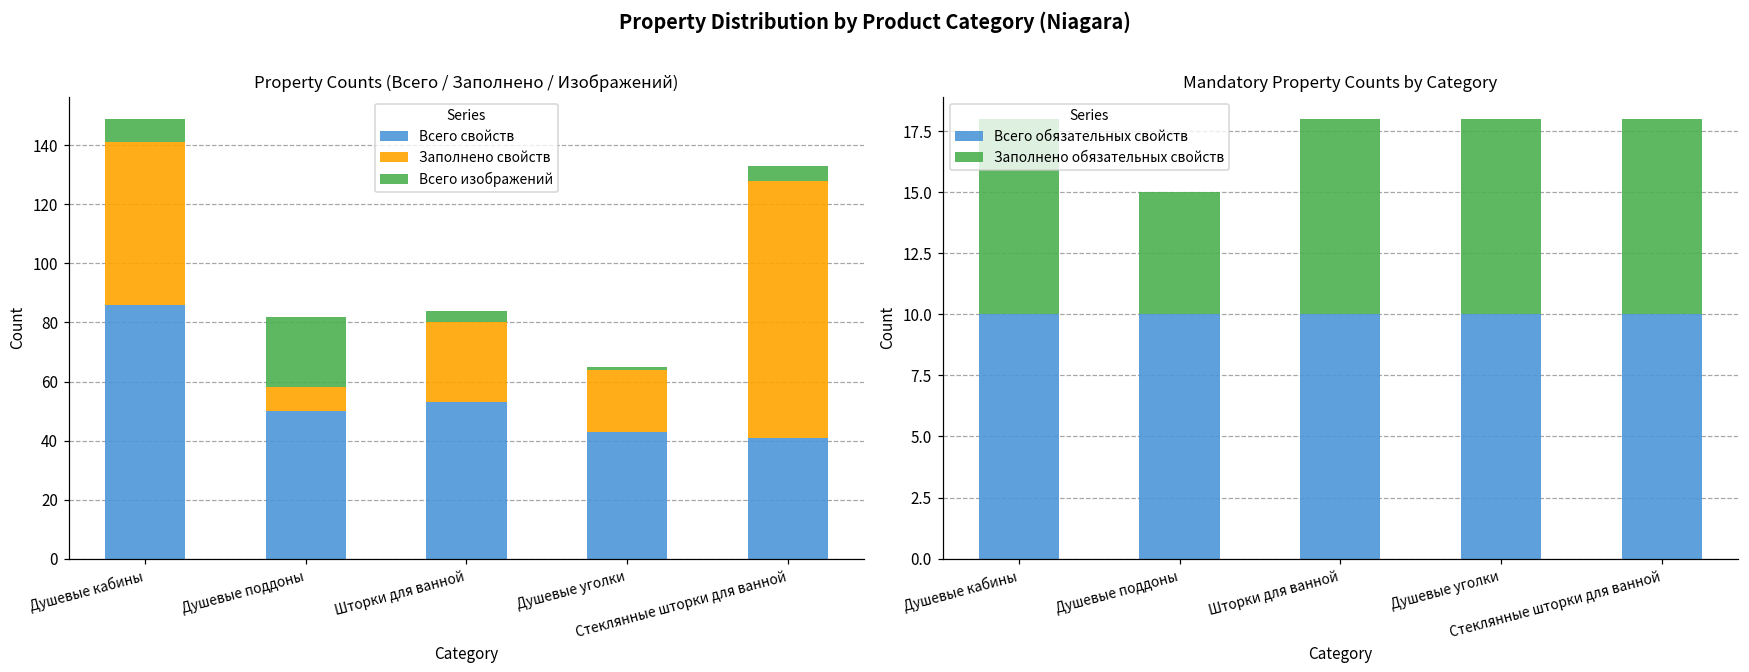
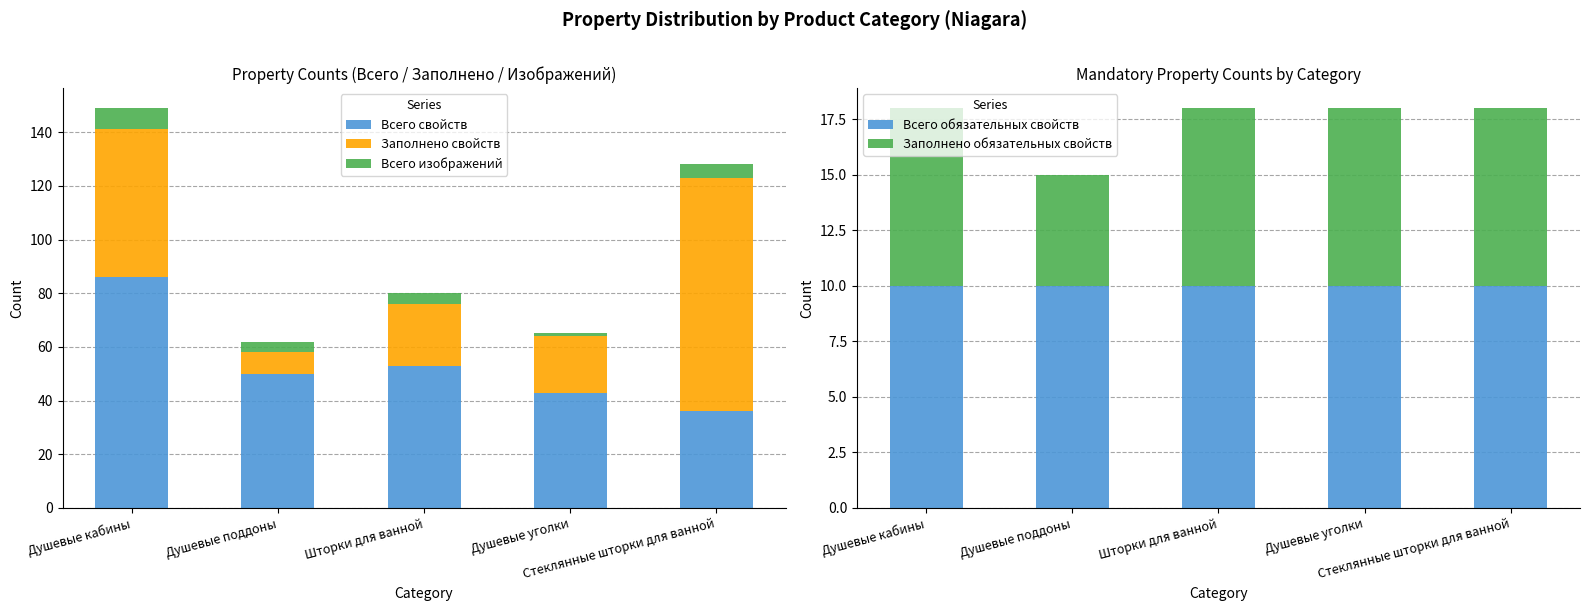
Property Counts (Всего / Заполнено / Изображений), Всего изображений, Душевые поддоны: 24 -> 4
Property Counts (Всего / Заполнено / Изображений), Заполнено свойств, Шторки для ванной: 27 -> 23
Property Counts (Всего / Заполнено / Изображений), Всего свойств, Стеклянные шторки для ванной: 41 -> 36
